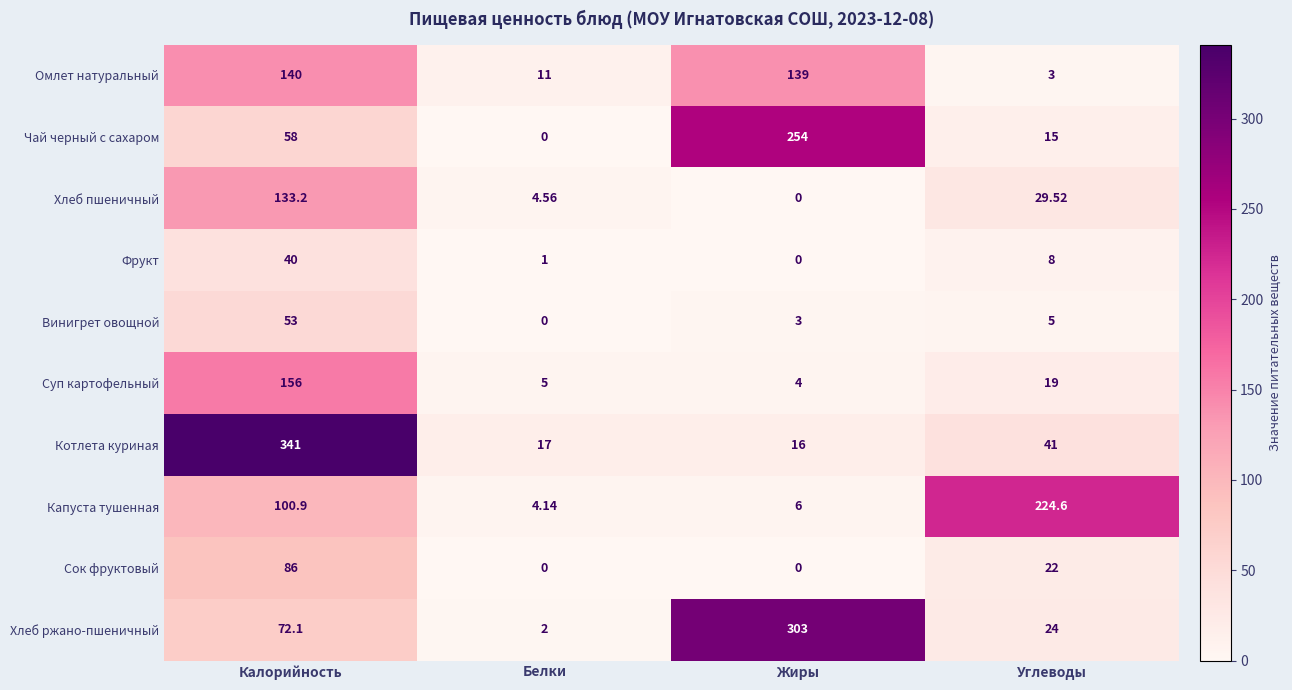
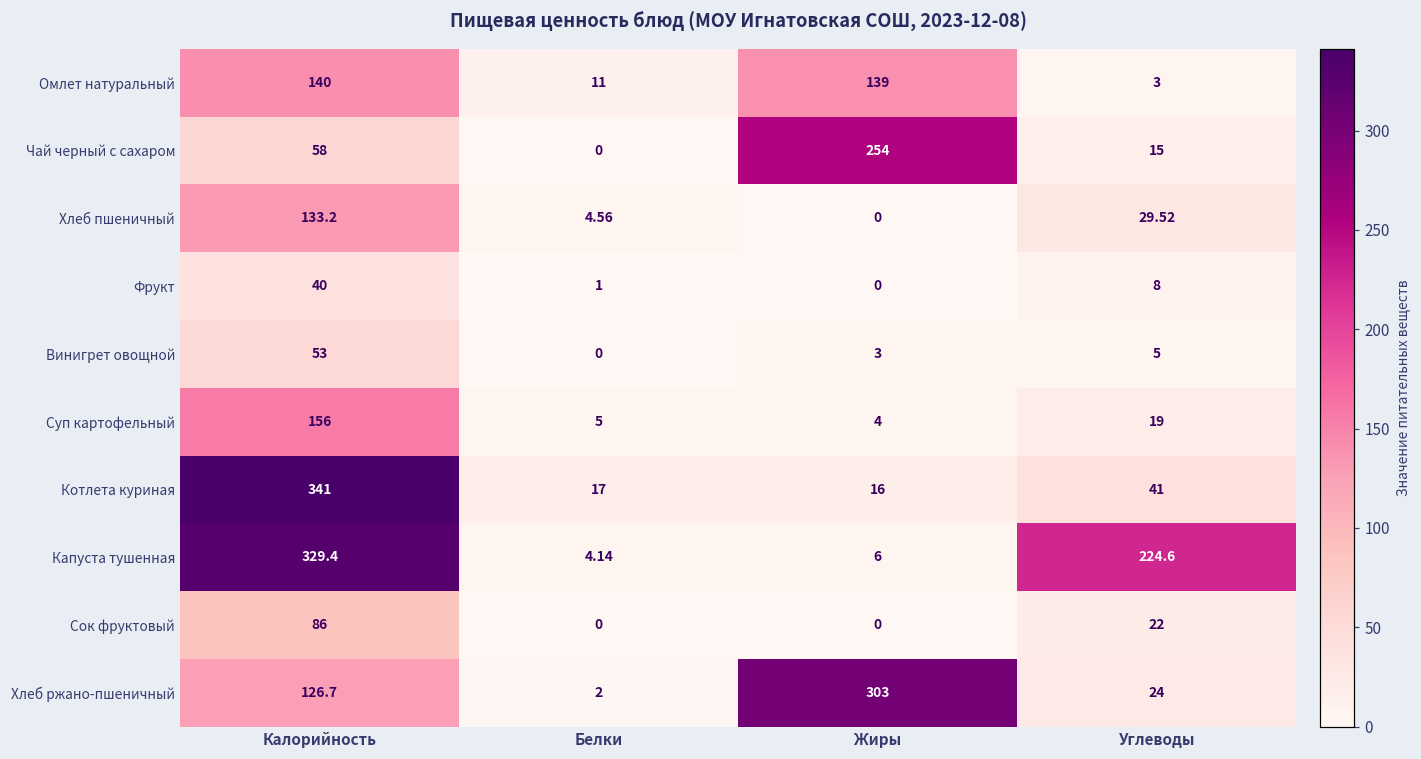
Капуста тушенная, Калорийность: 100.9 -> 329.4
Хлеб ржано-пшеничный, Калорийность: 72.1 -> 126.7
